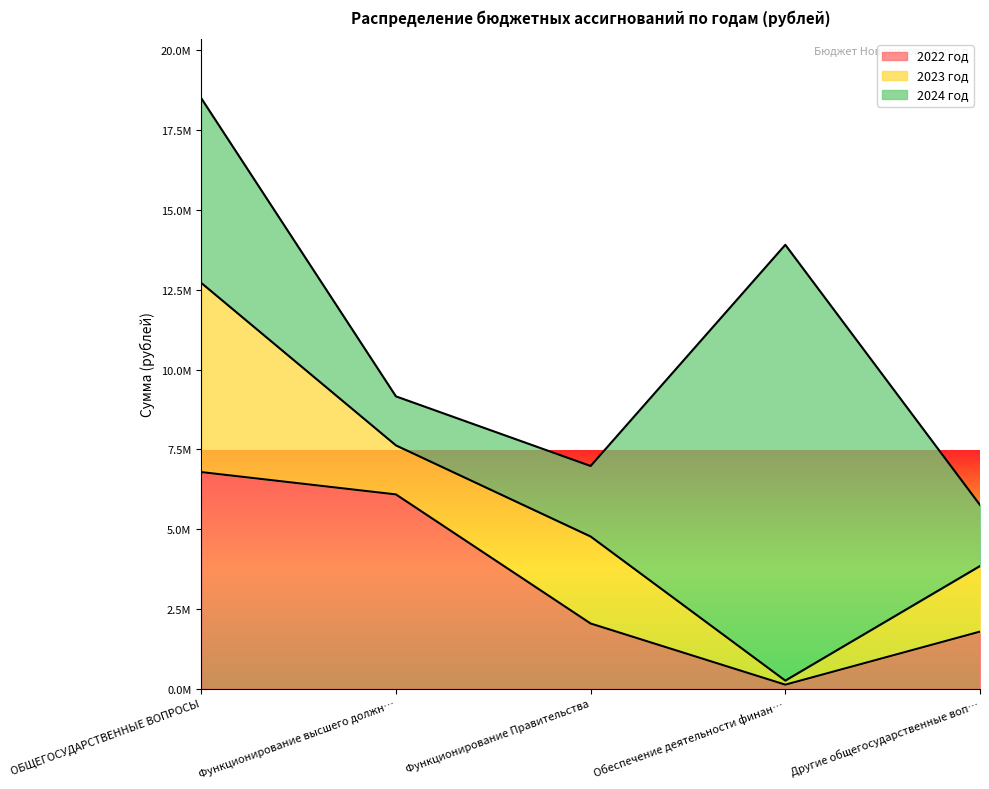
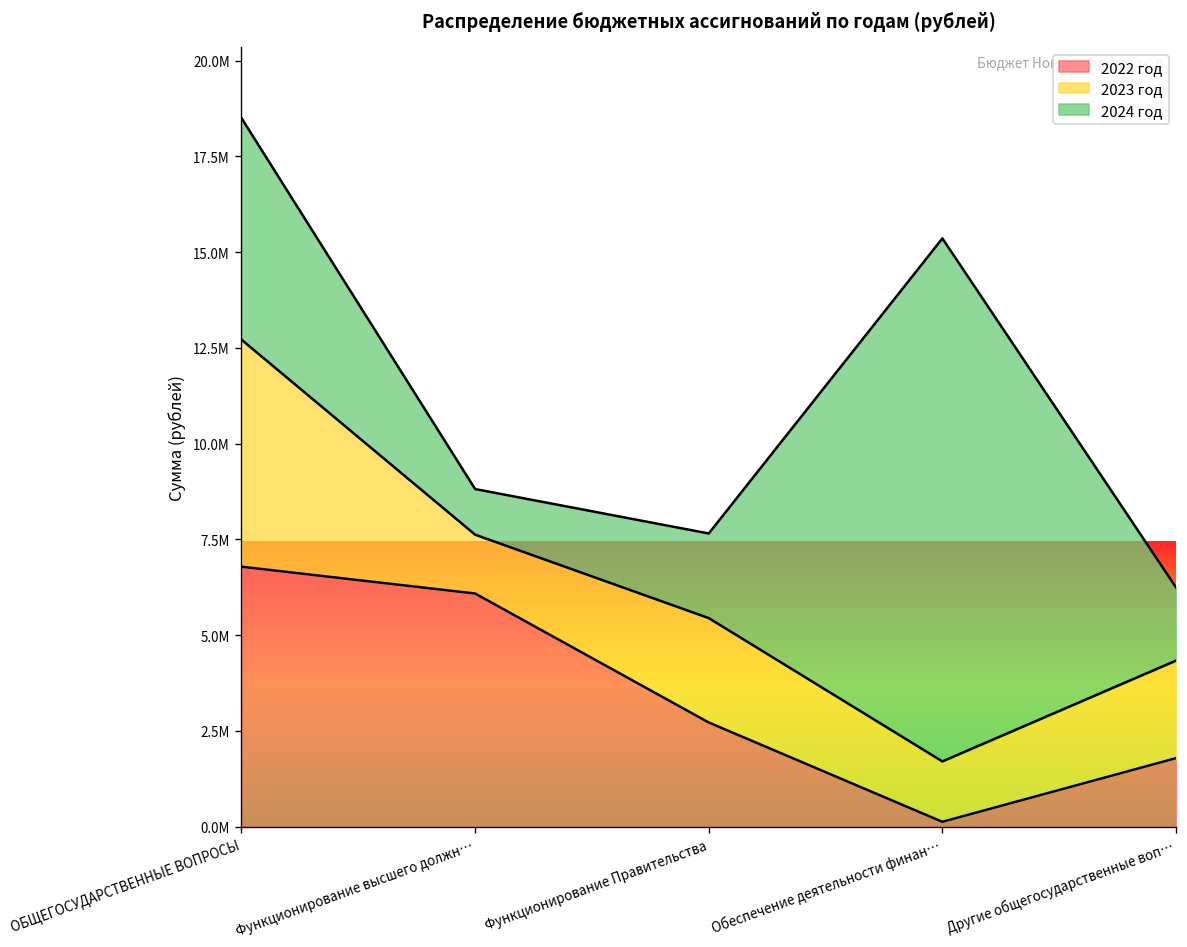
2024 год, Функционирование высшего должн…: 1500000 -> 1200000
2022 год, Функционирование Правительства: 2000000 -> 2700000
2023 год, Обеспечение деятельности финан…: 100000 -> 1600000
2023 год, Другие общегосударственные воп…: 2100000 -> 2500000
